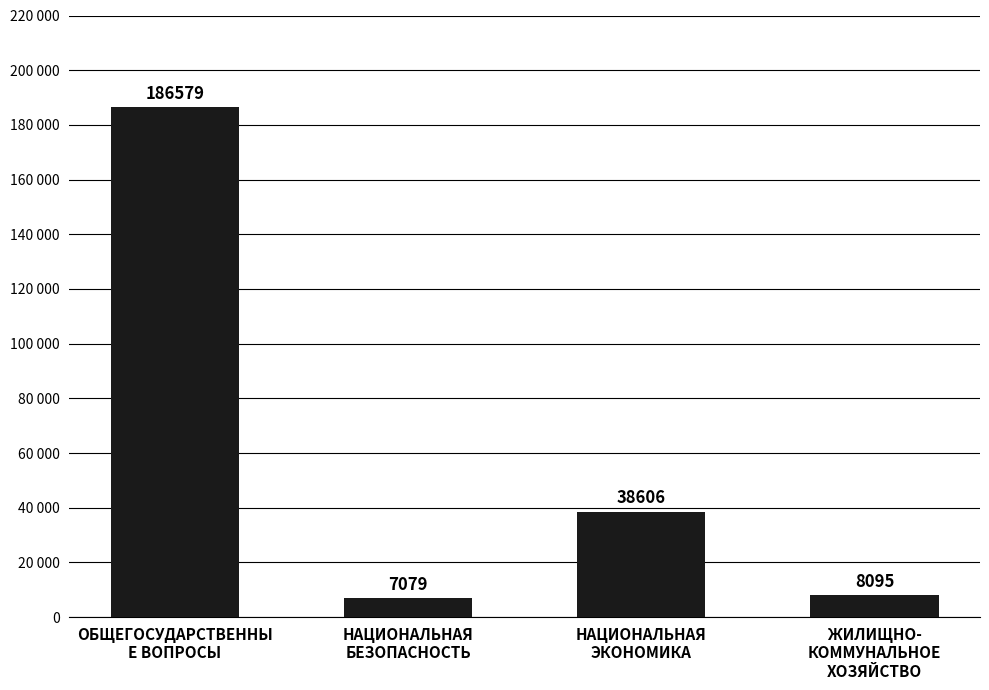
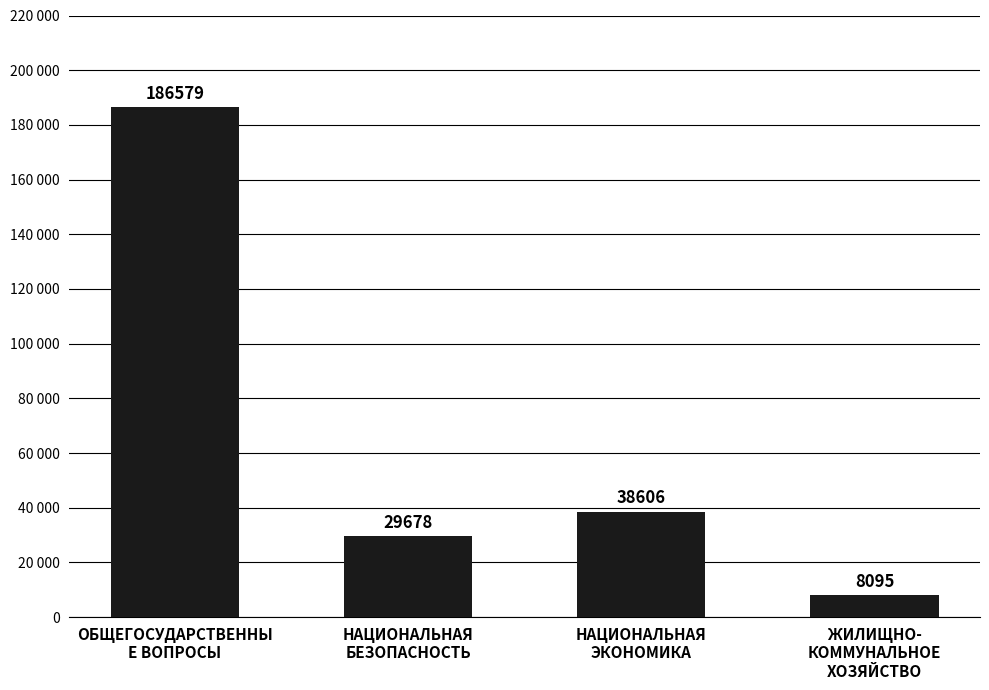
НАЦИОНАЛЬНАЯ БЕЗОПАСНОСТЬ: 7079 -> 29678
